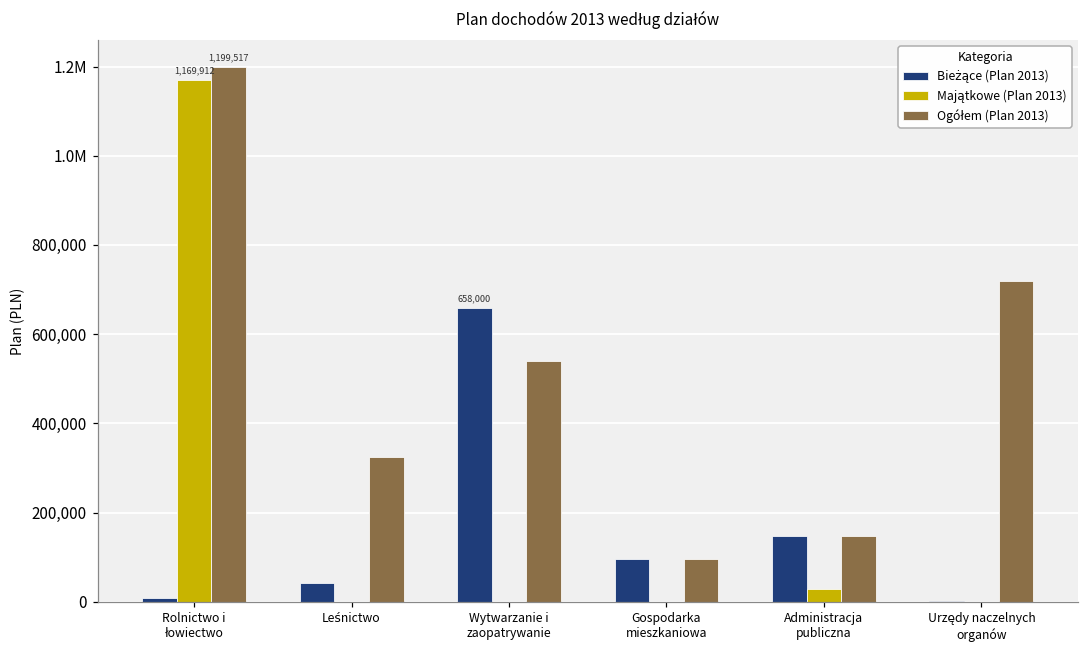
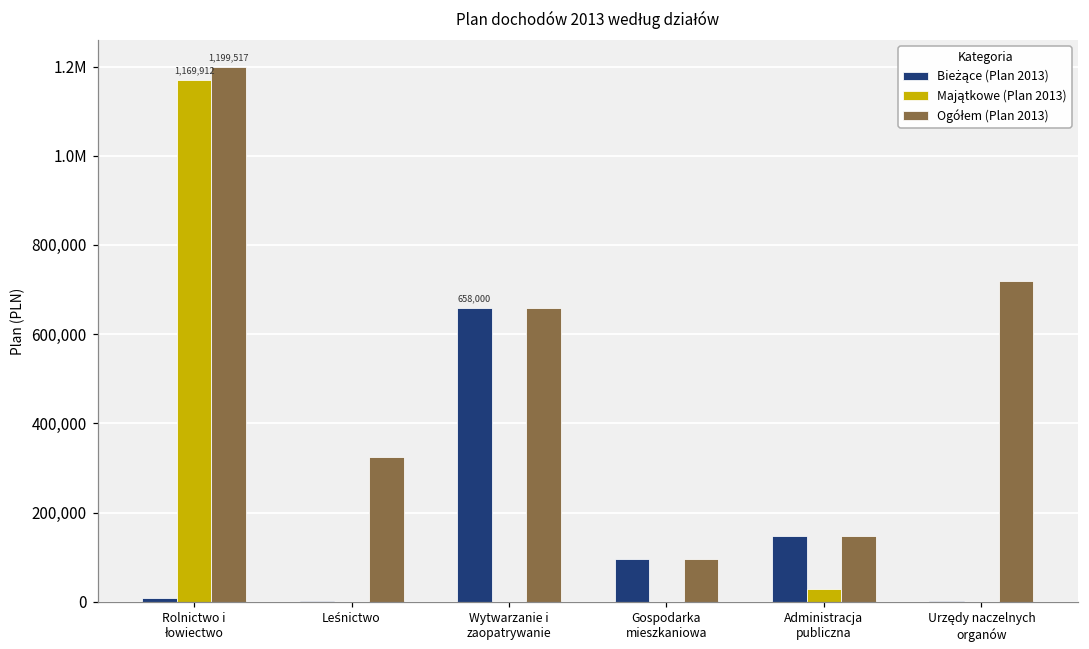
Bieżące (Plan 2013), Leśnictwo: 40,000 -> 0
Ogółem (Plan 2013), Wytwarzanie i zaopatrywanie: 540,000 -> 660,000
